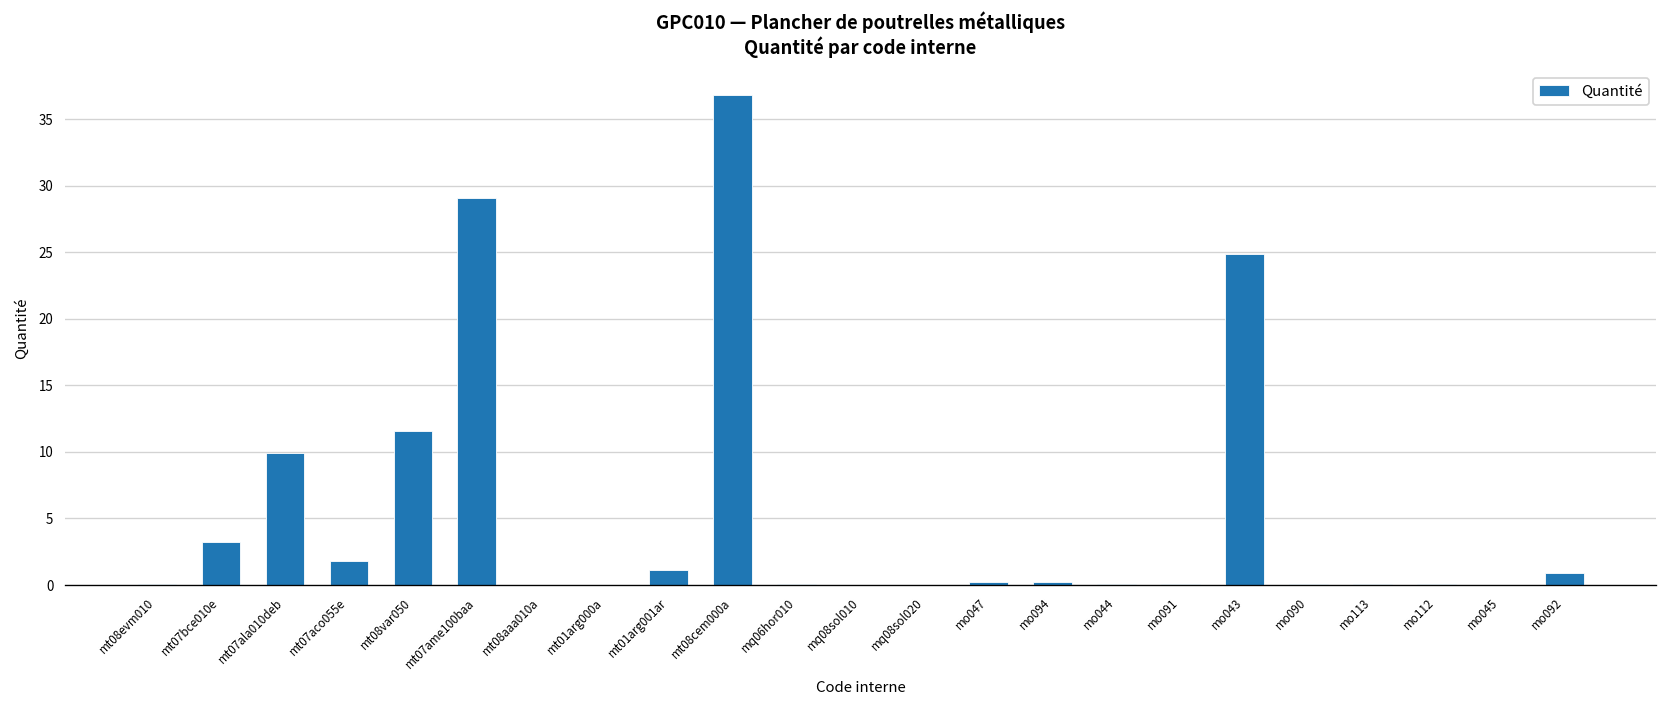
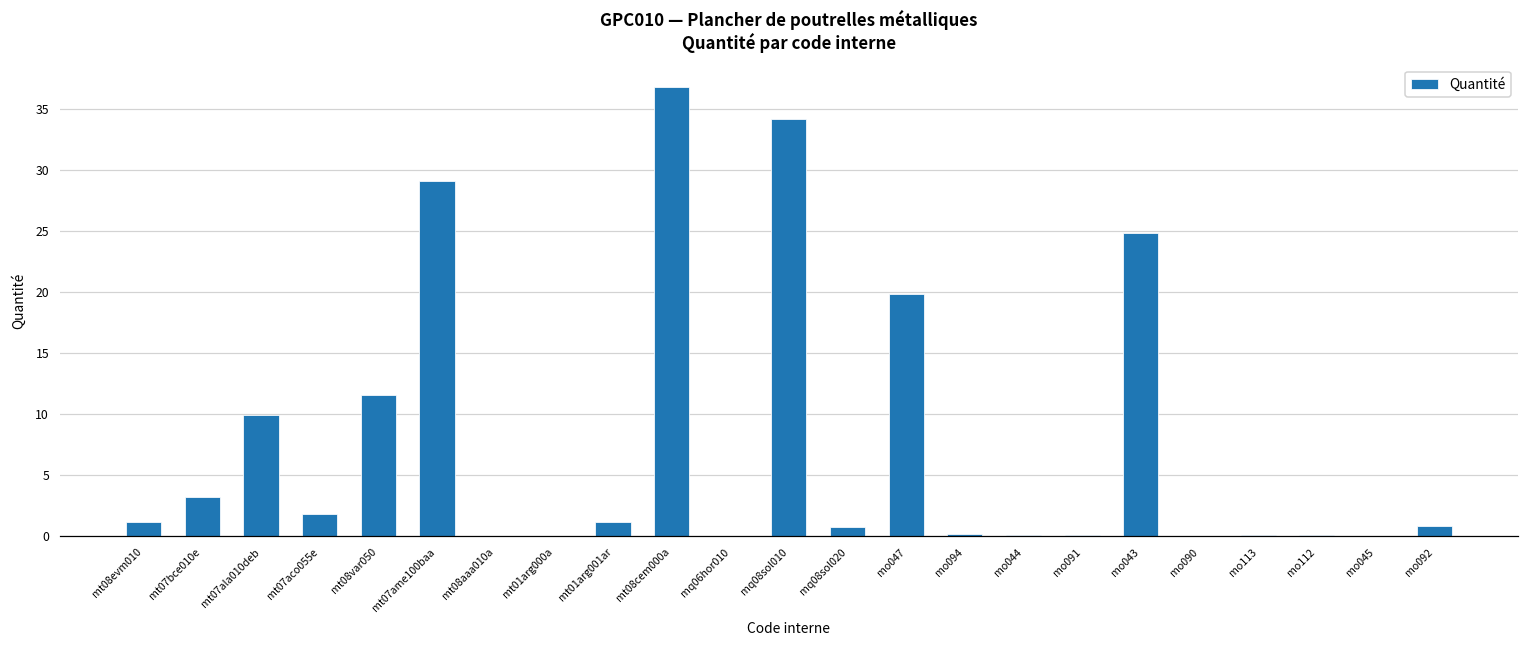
mt08evm010: 0.1 -> 1.2
mq08sol010: 0.0 -> 34.2
mq08sol020: 0.0 -> 0.8
mo047: 0.2 -> 19.8
